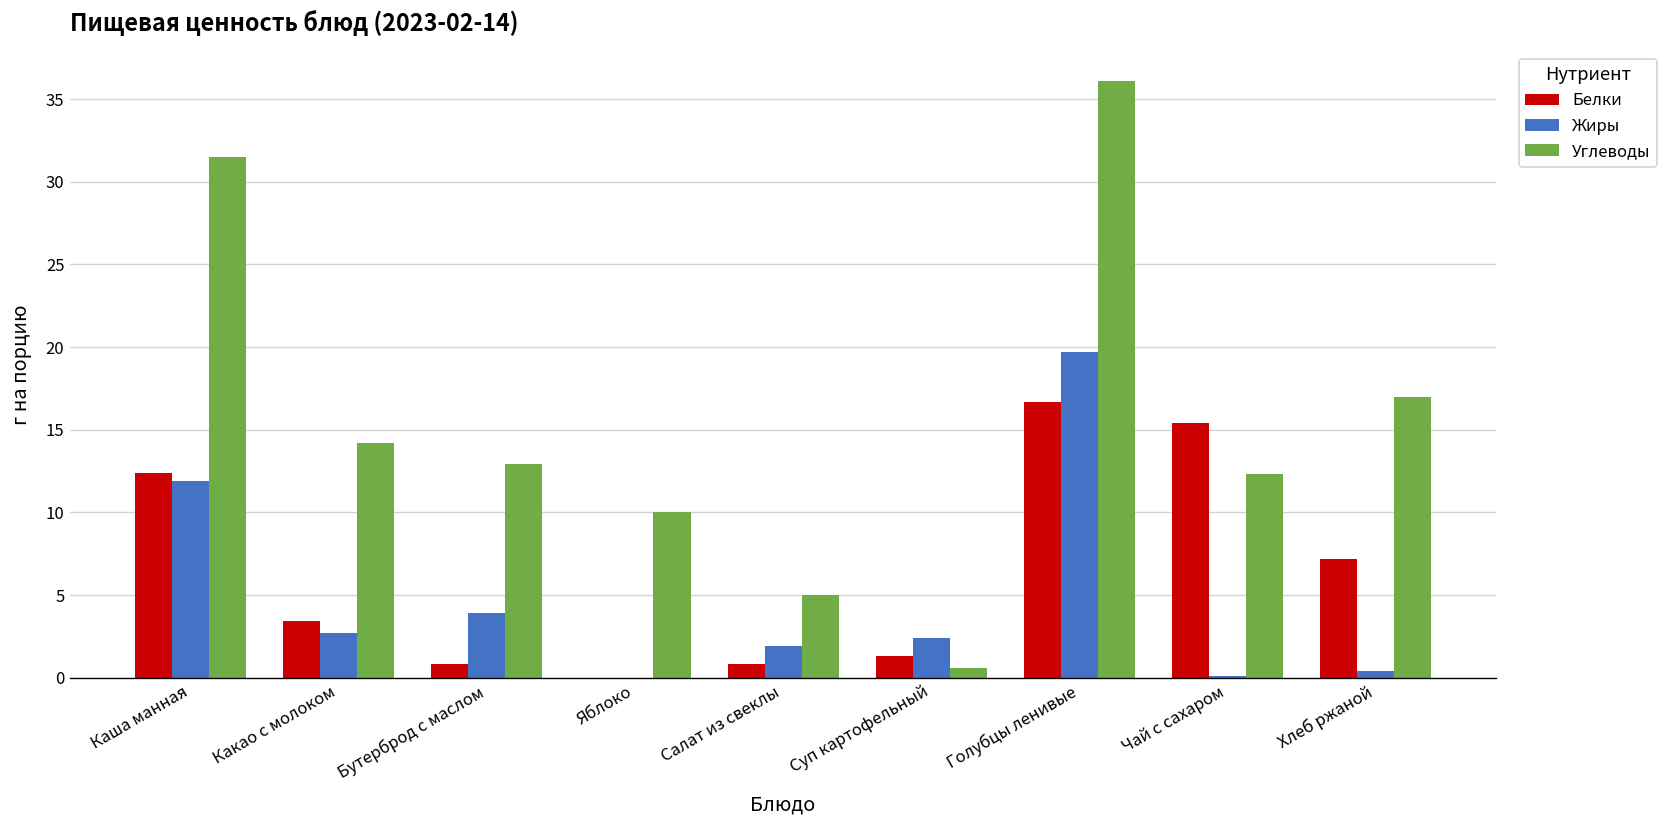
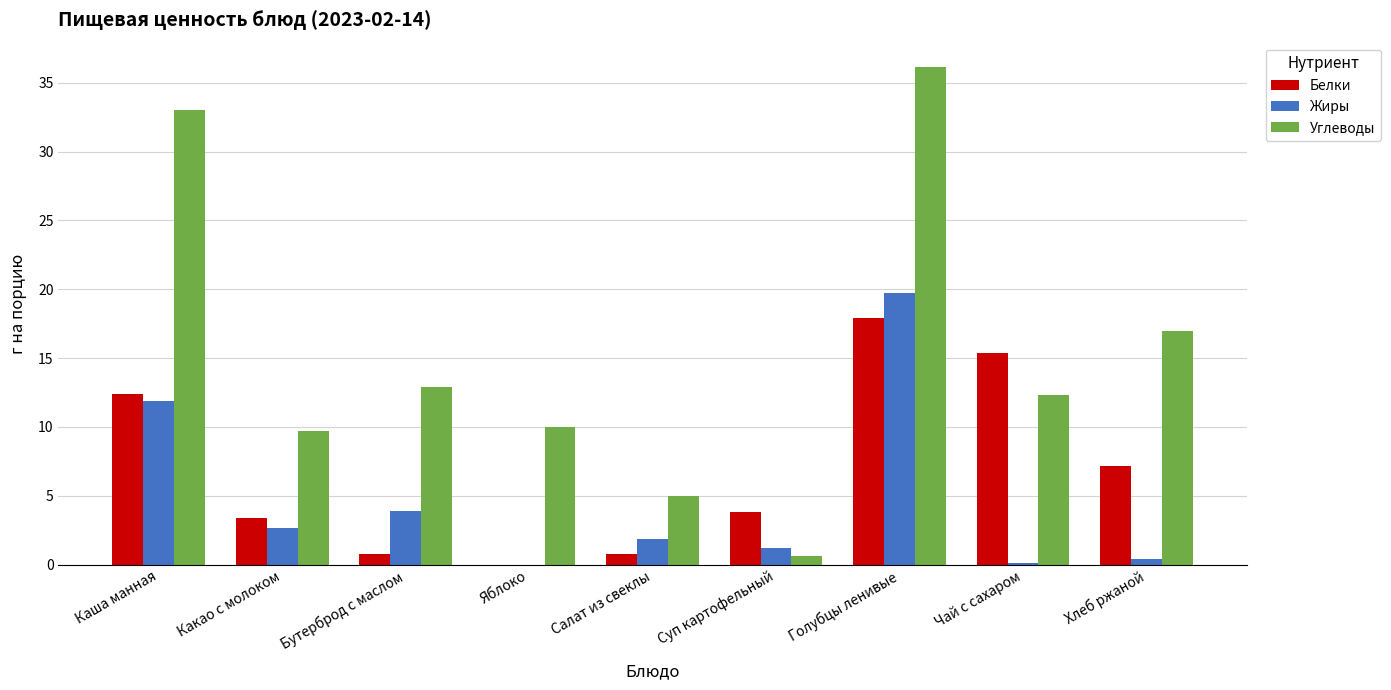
Углеводы, Каша манная: 31.5 -> 33.0
Углеводы, Какао с молоком: 14.2 -> 9.7
Белки, Суп картофельный: 1.3 -> 3.8
Жиры, Суп картофельный: 2.4 -> 1.2
Белки, Голубцы ленивые: 16.7 -> 17.9
